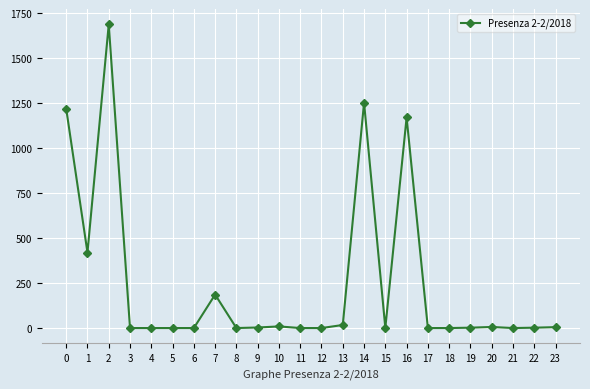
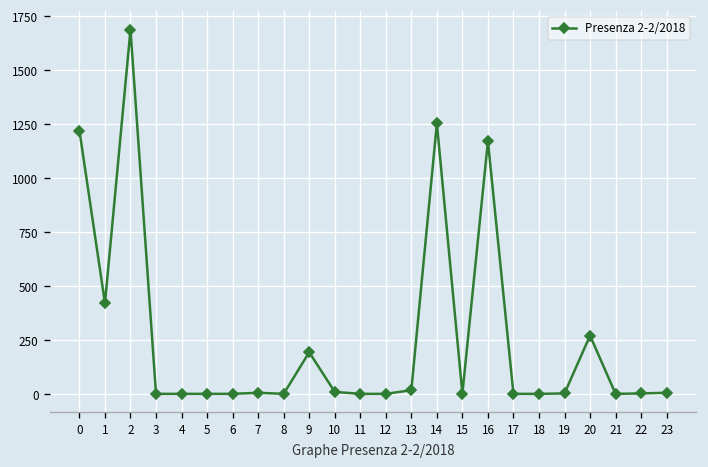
7: 190 -> 10
9: 0 -> 190
20: 10 -> 270
